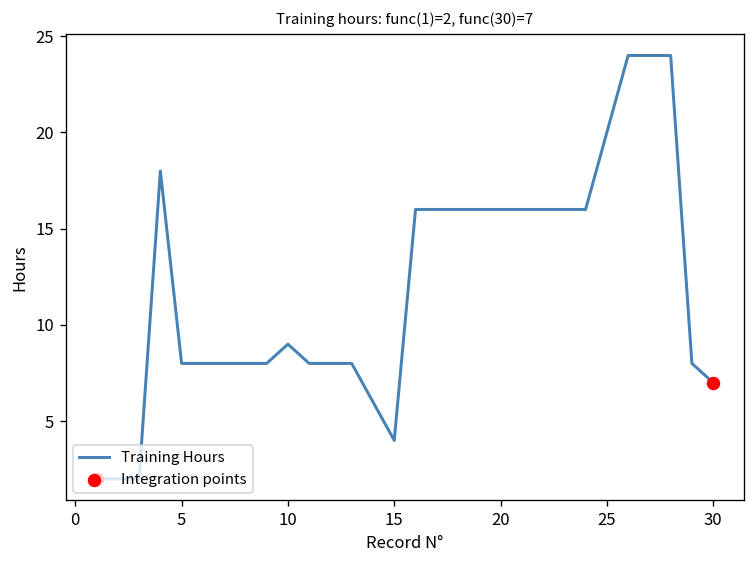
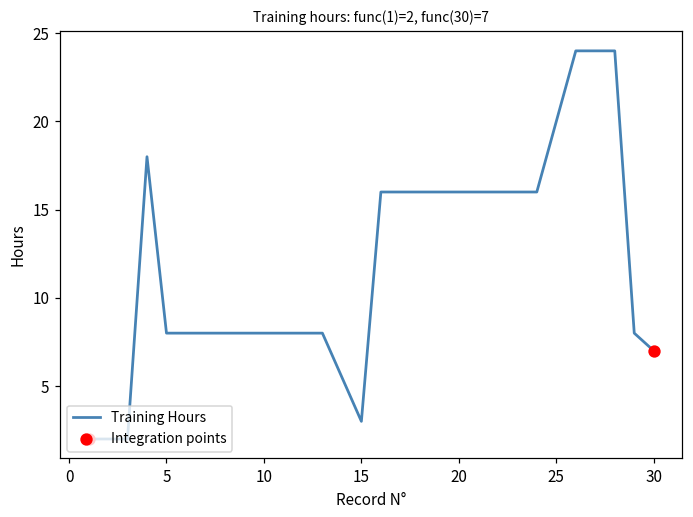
Training Hours, 10: 9 -> 8
Training Hours, 15: 4 -> 3
